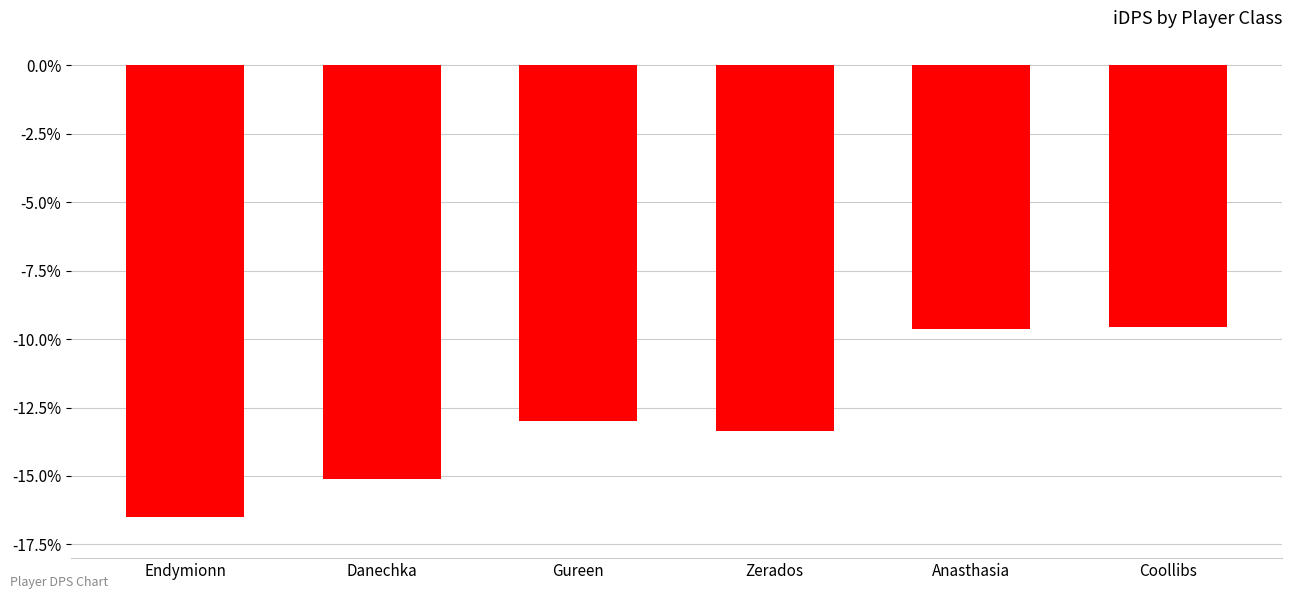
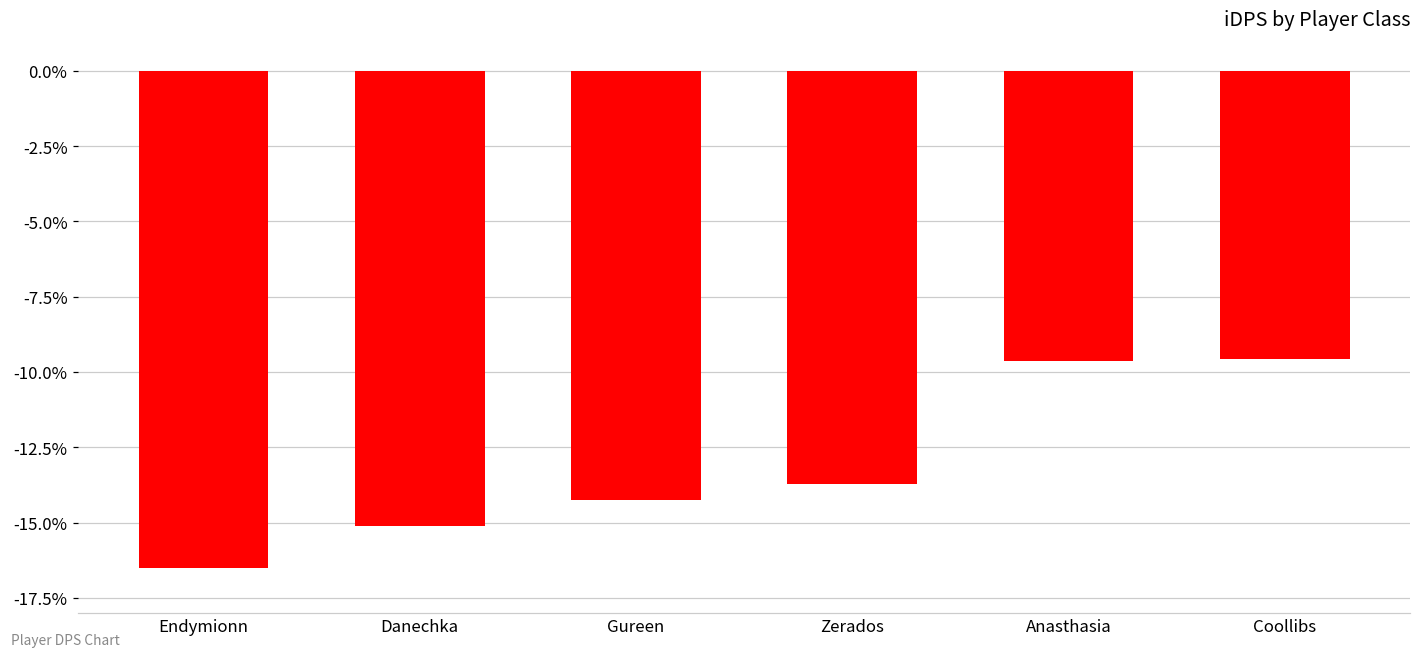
Gureen: -13.0% -> -14.3%
Zerados: -13.4% -> -13.7%
